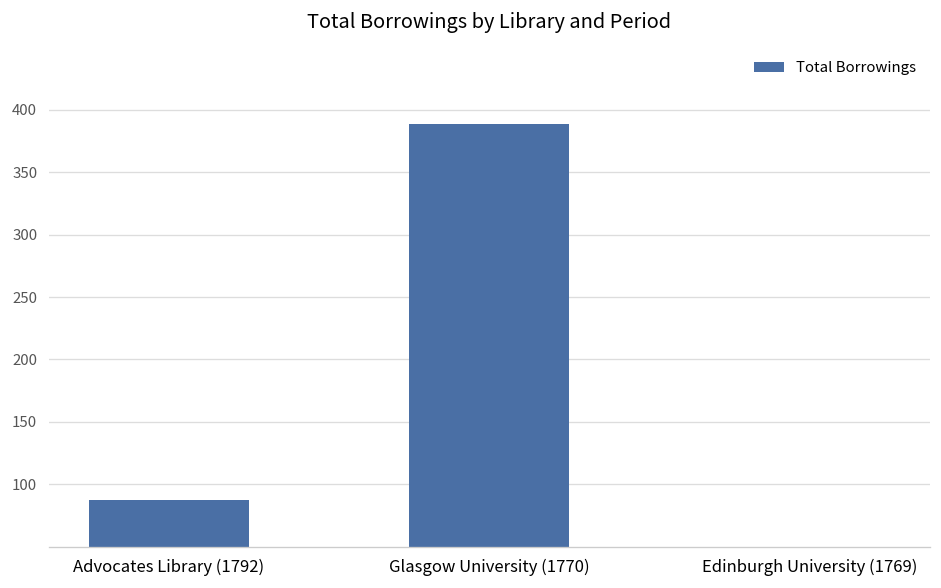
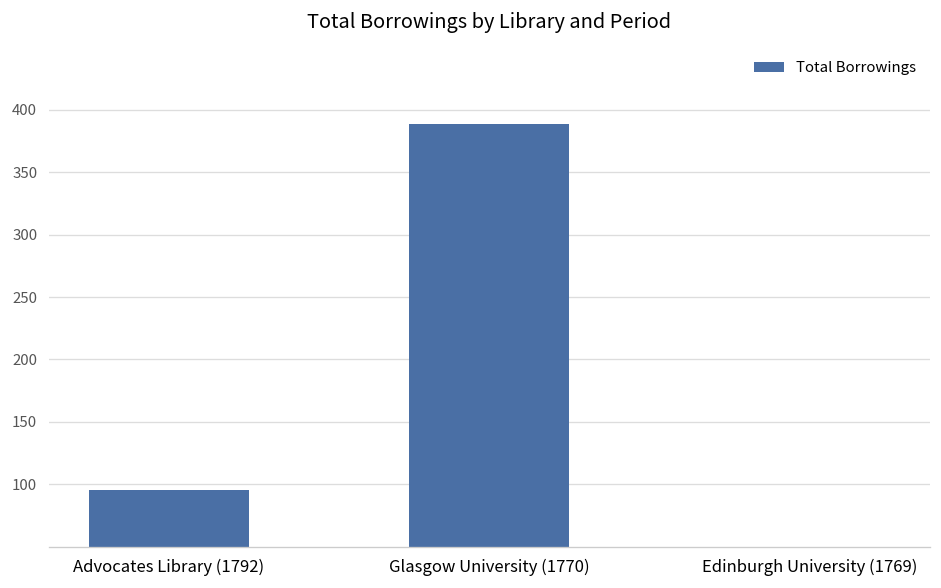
Advocates Library (1792): 87 -> 95
